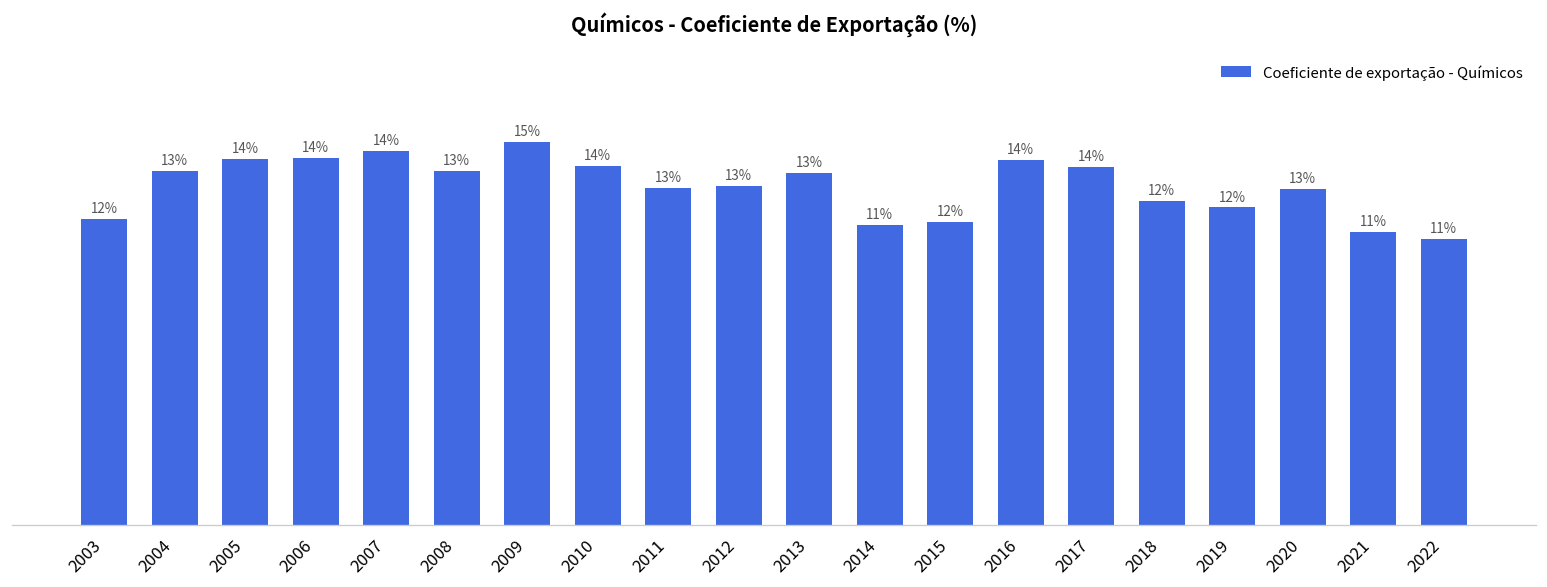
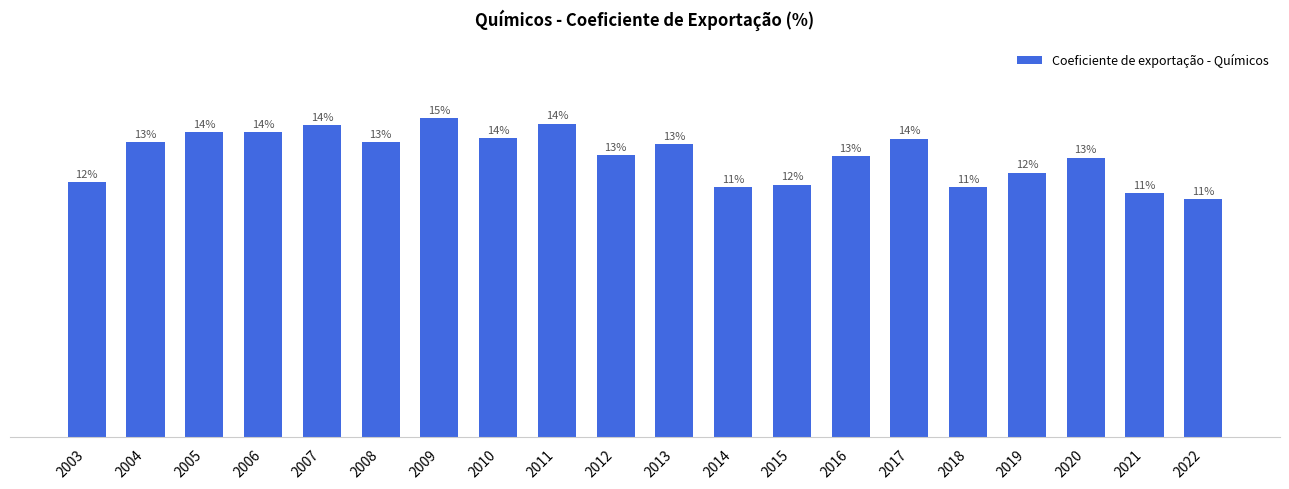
2011: 13% -> 14%
2016: 14% -> 13%
2018: 12% -> 11%
